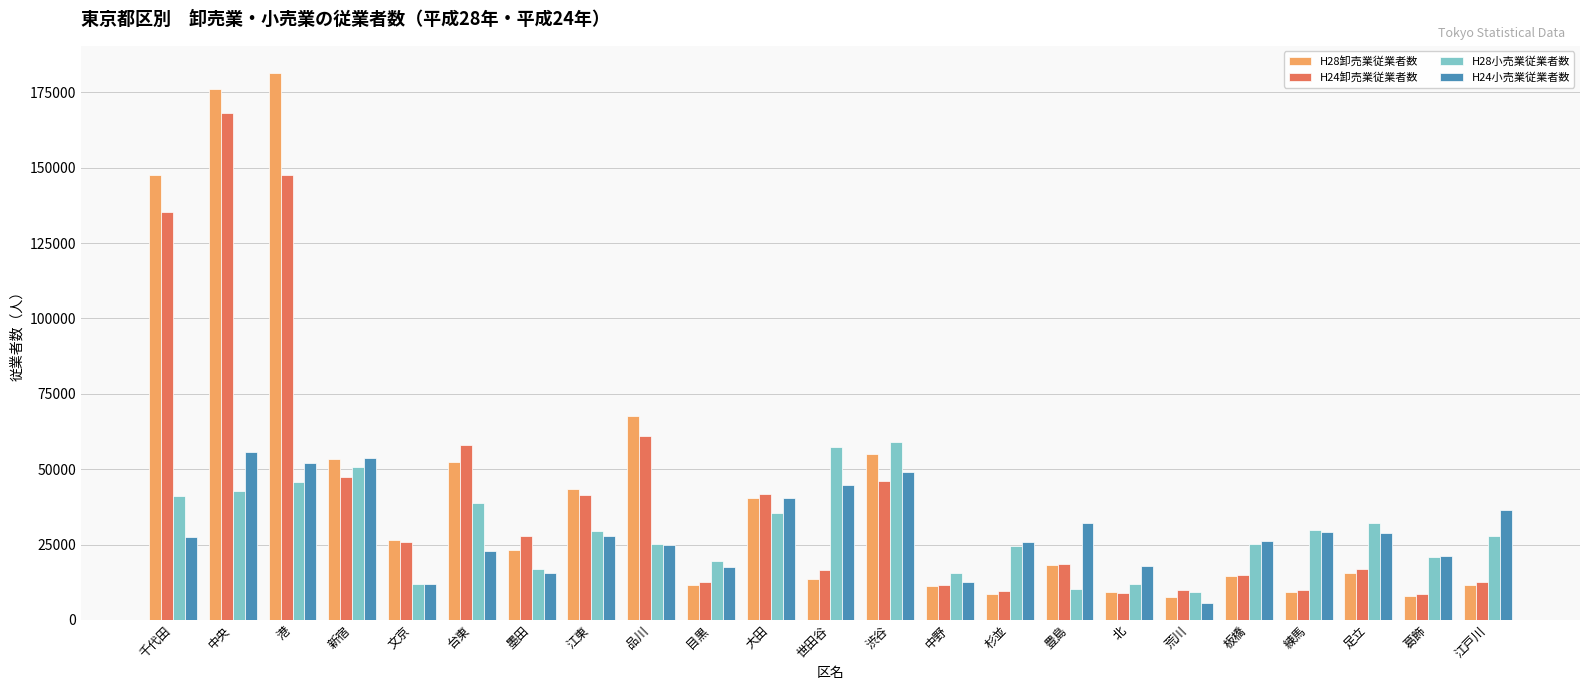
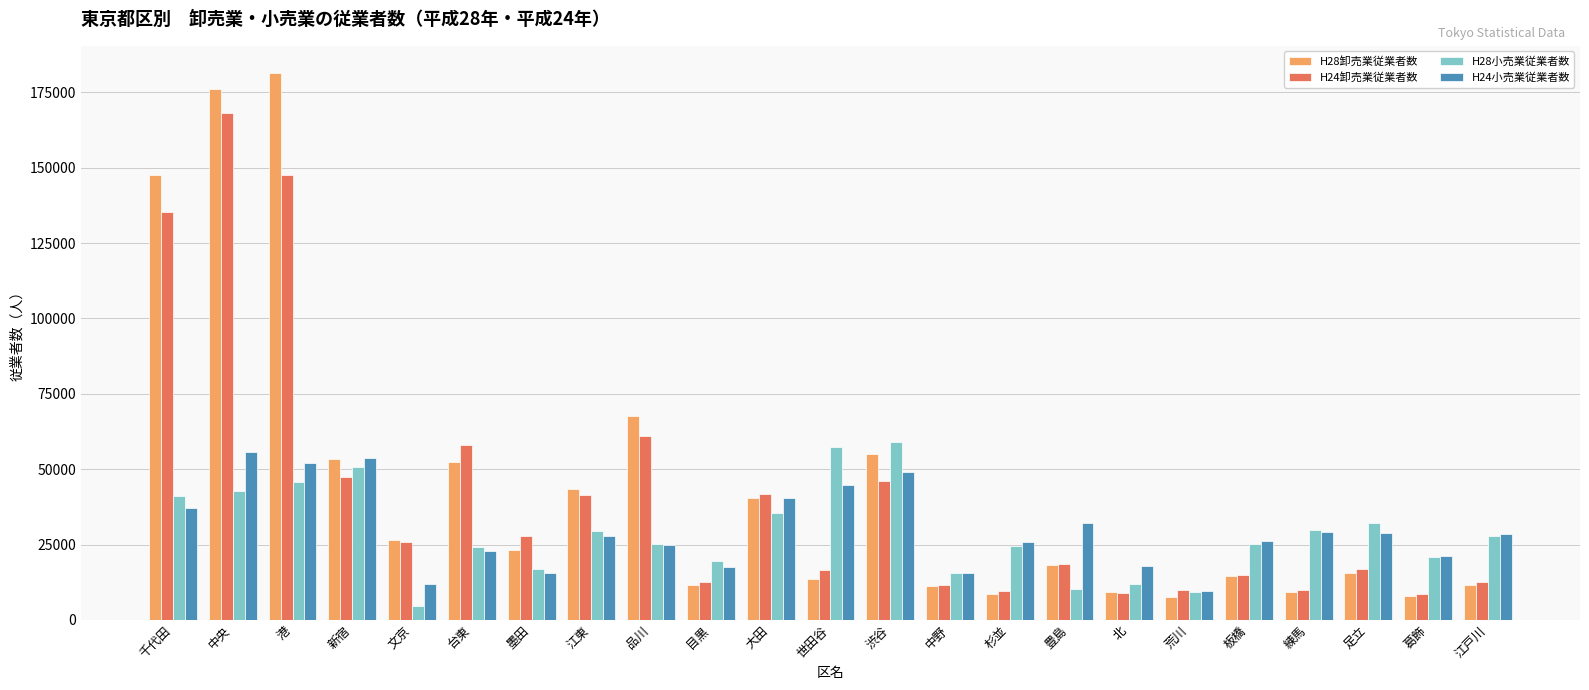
H24小売業従業者数, 千代田: 28000 -> 37000
H28小売業従業者数, 文京: 12000 -> 5000
H28小売業従業者数, 台東: 39000 -> 24000
H24小売業従業者数, 中野: 13000 -> 15000
H24小売業従業者数, 荒川: 6000 -> 10000
H24小売業従業者数, 江戸川: 36000 -> 29000
